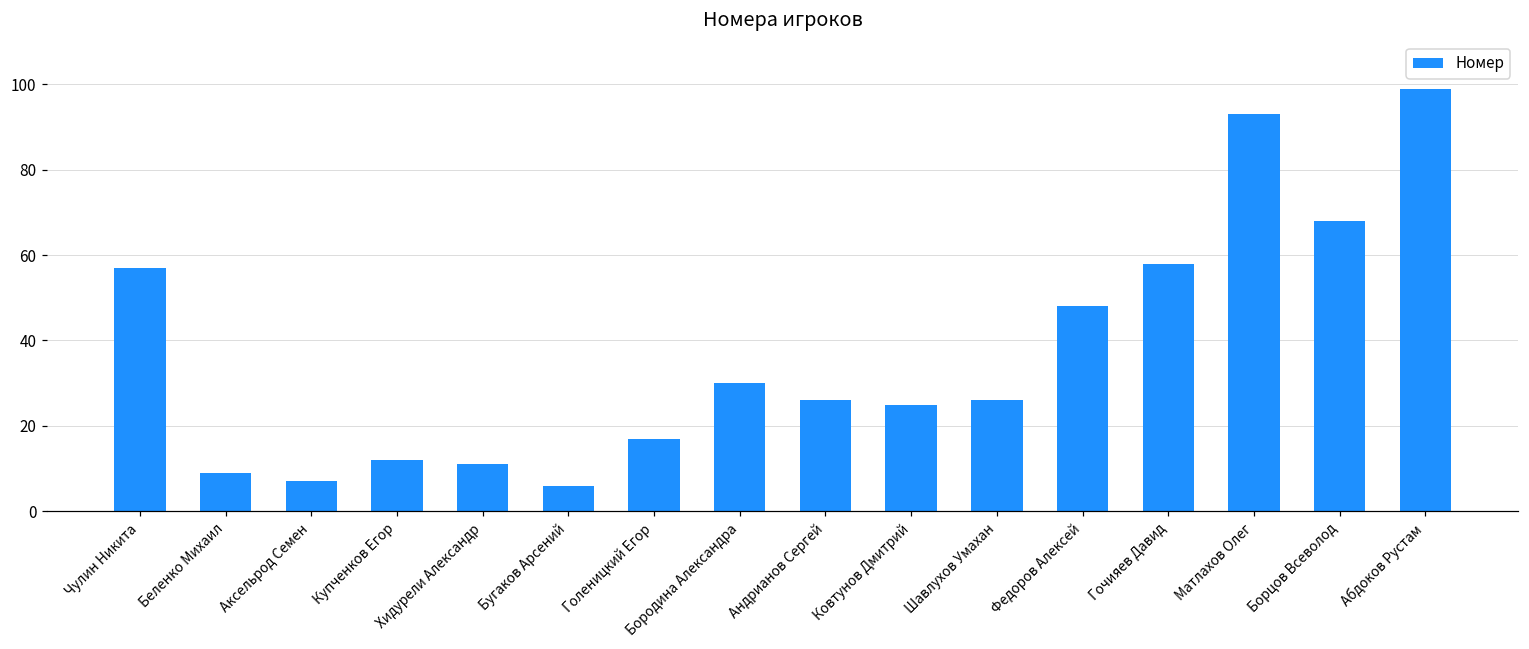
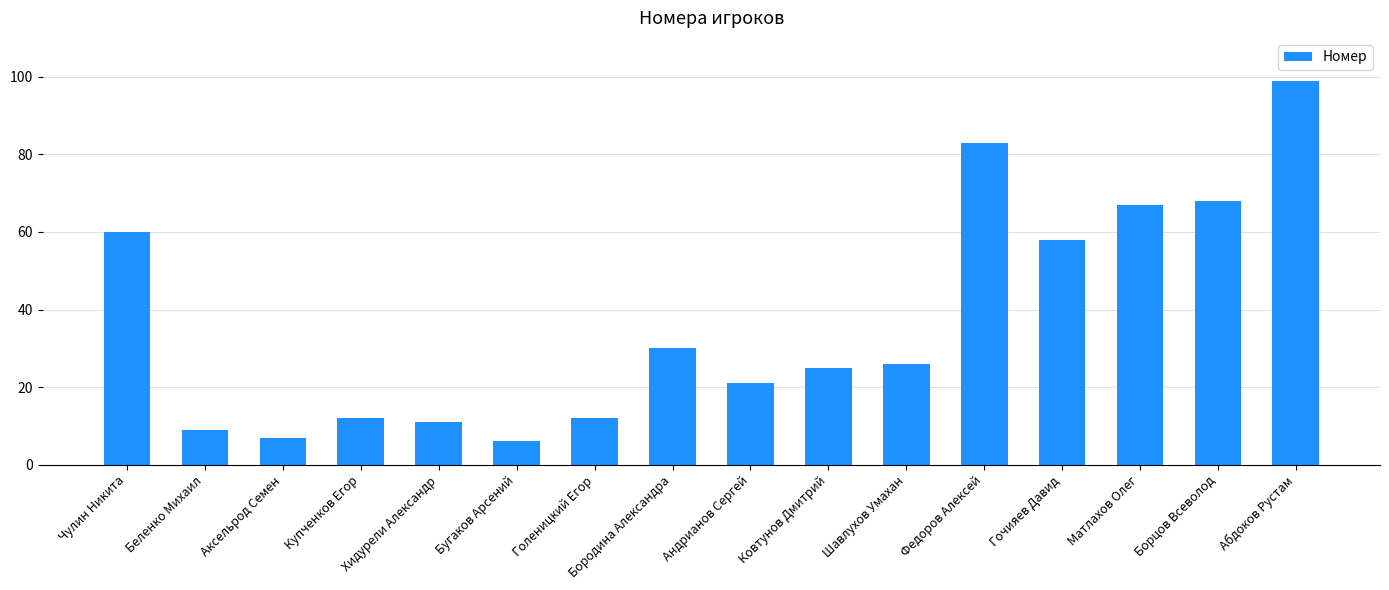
Чулин Никита: 57 -> 60
Голеницкий Егор: 17 -> 12
Андрианов Сергей: 26 -> 21
Федоров Алексей: 48 -> 83
Матлахов Олег: 93 -> 67
